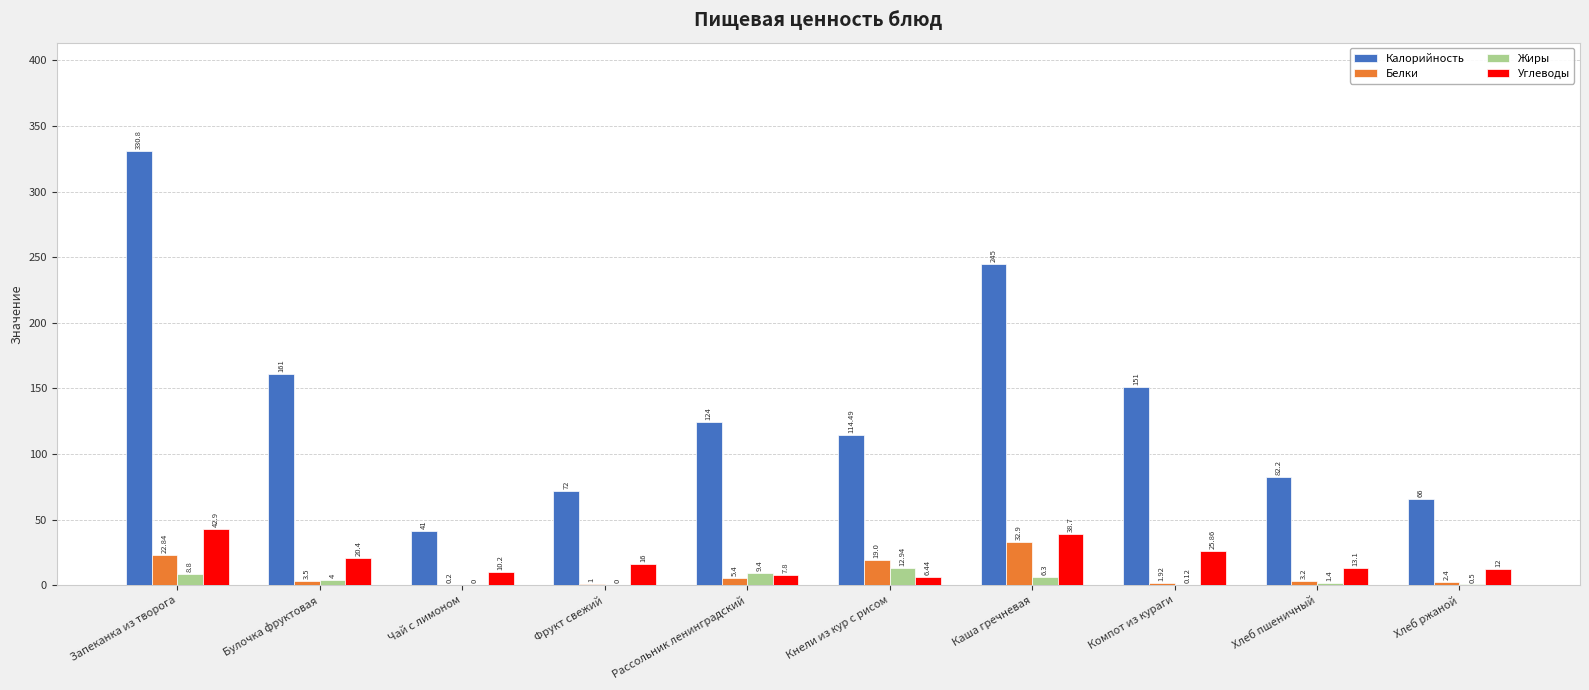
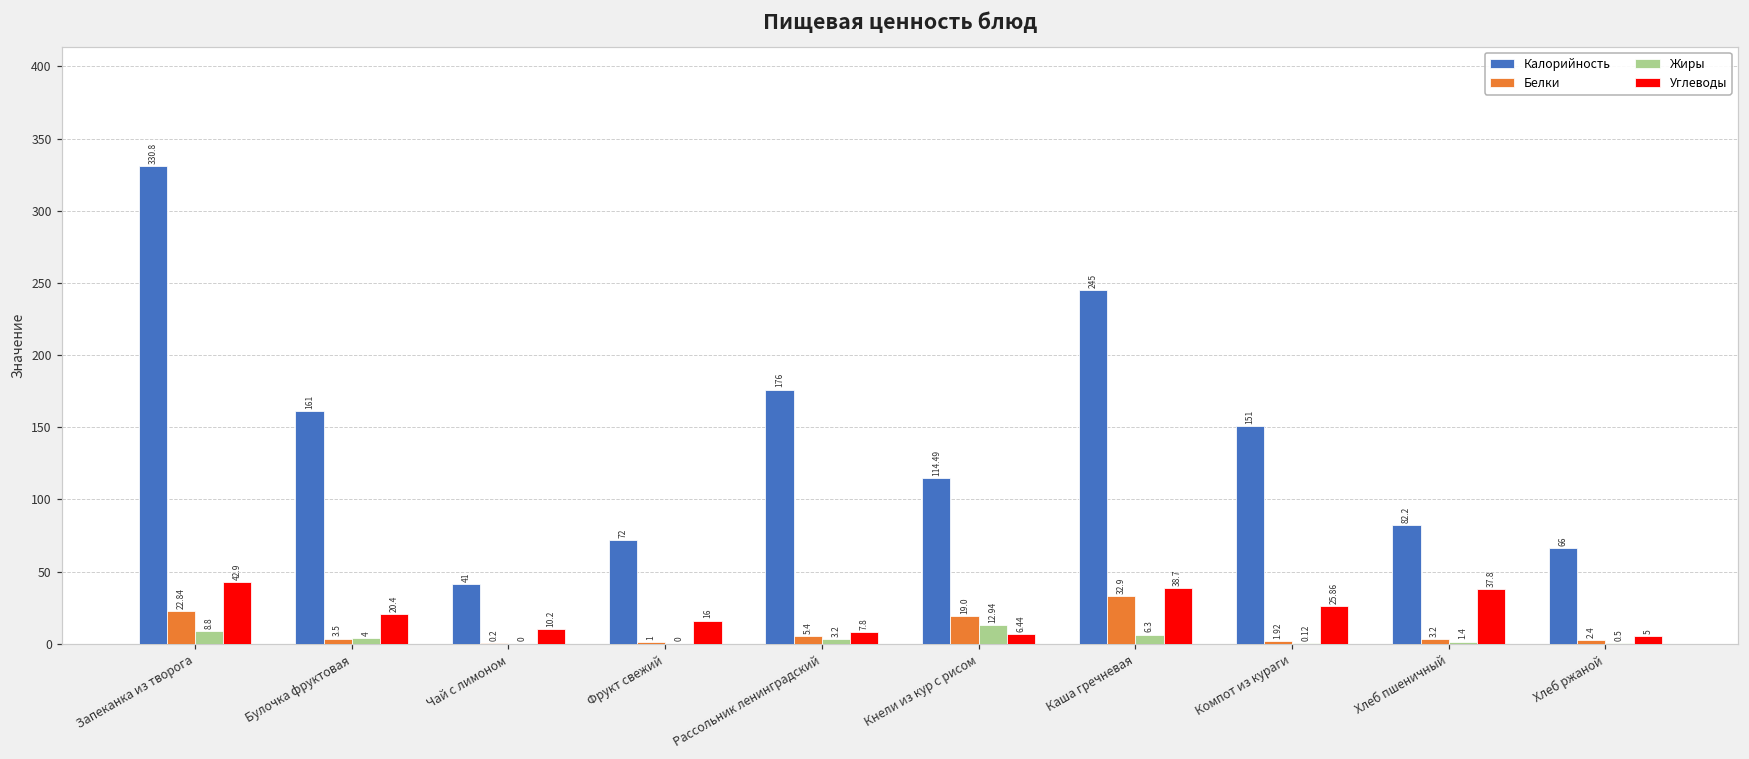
Калорийность, Рассольник ленинградский: 124 -> 176
Жиры, Рассольник ленинградский: 9.4 -> 3.2
Углеводы, Хлеб пшеничный: 13.1 -> 37.8
Углеводы, Хлеб ржаной: 12 -> 5
